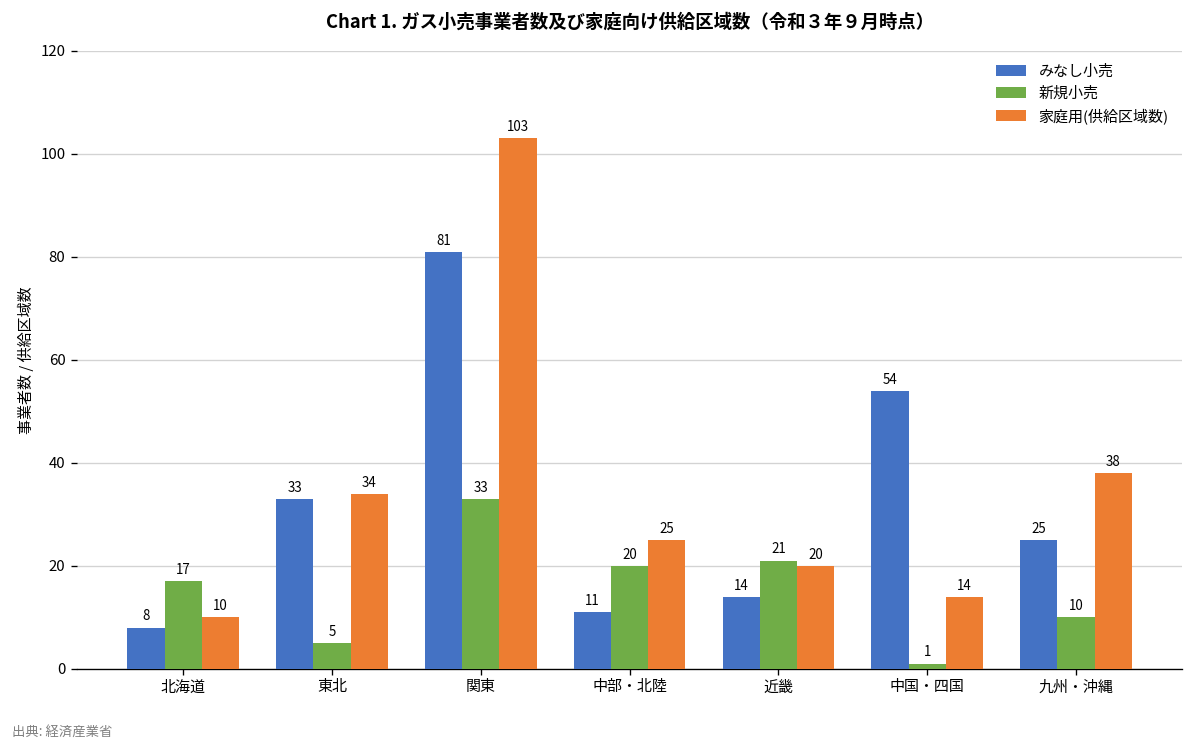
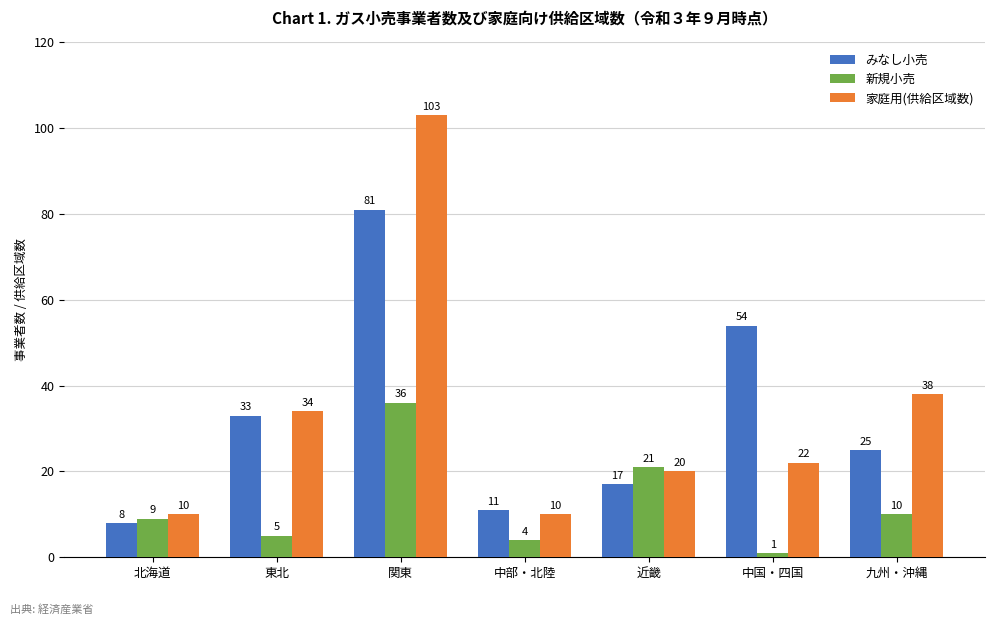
新規小売, 北海道: 17 -> 9
新規小売, 関東: 33 -> 36
新規小売, 中部・北陸: 20 -> 4
家庭用(供給区域数), 中部・北陸: 25 -> 10
みなし小売, 近畿: 14 -> 17
家庭用(供給区域数), 中国・四国: 14 -> 22
